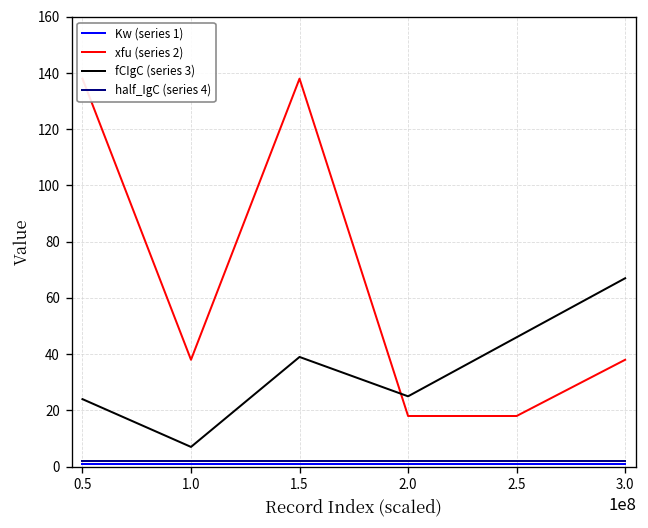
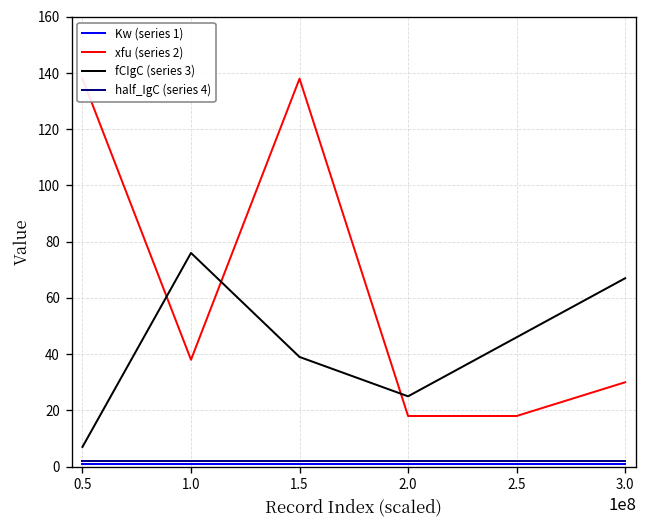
fCIgC (series 3), 0.5: 24 -> 7
fCIgC (series 3), 1.0: 7 -> 76
xfu (series 2), 3.0: 38 -> 30
